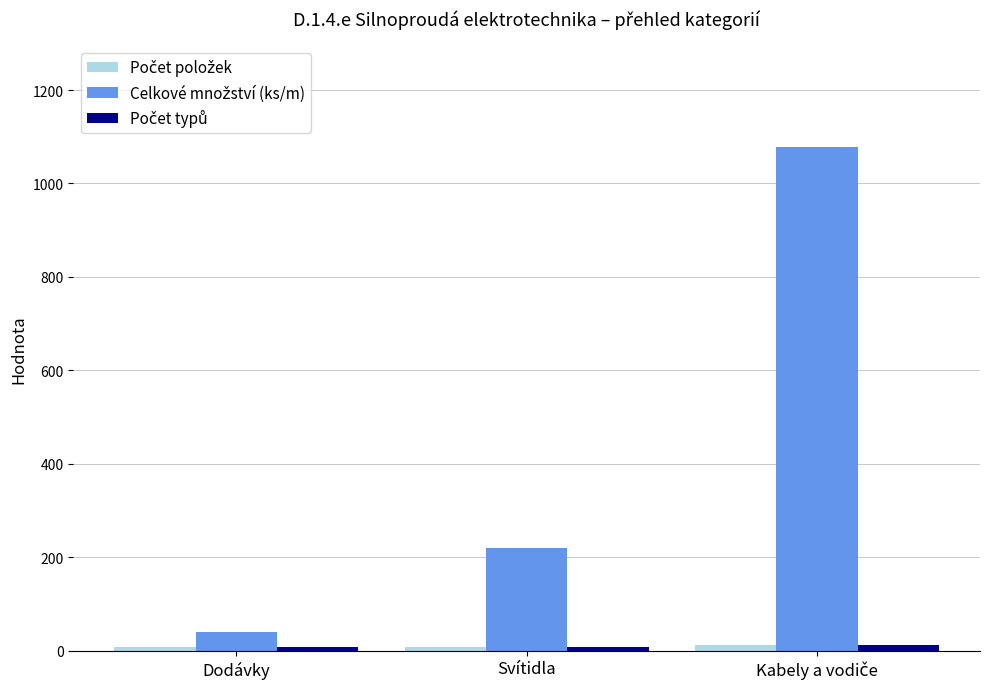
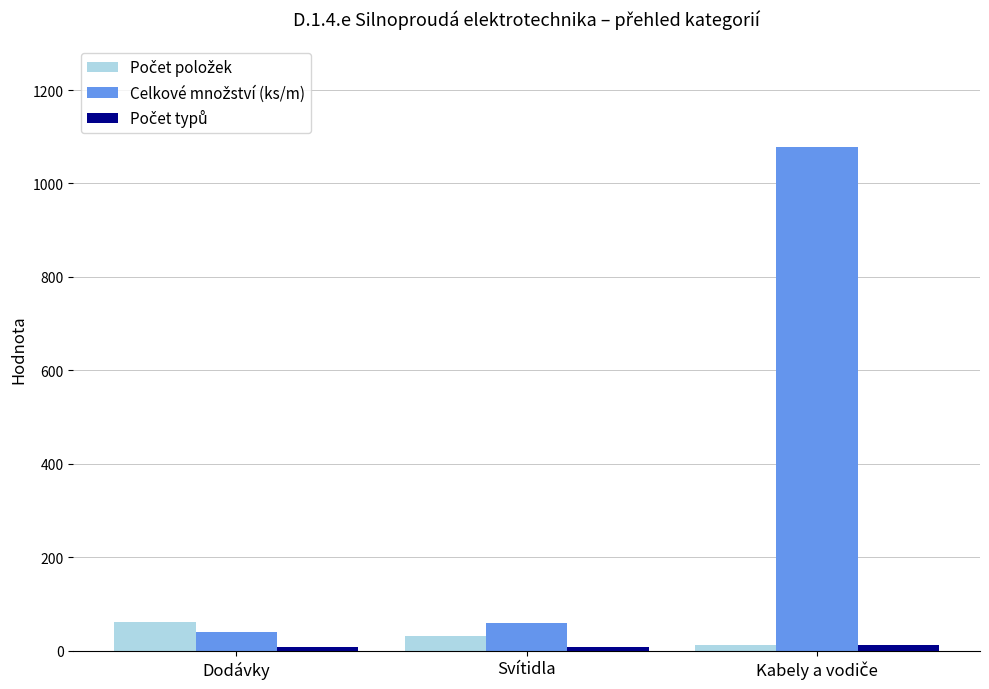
Počet položek, Dodávky: 10 -> 60
Počet položek, Svítidla: 10 -> 30
Celkové množství (ks/m), Svítidla: 220 -> 60
